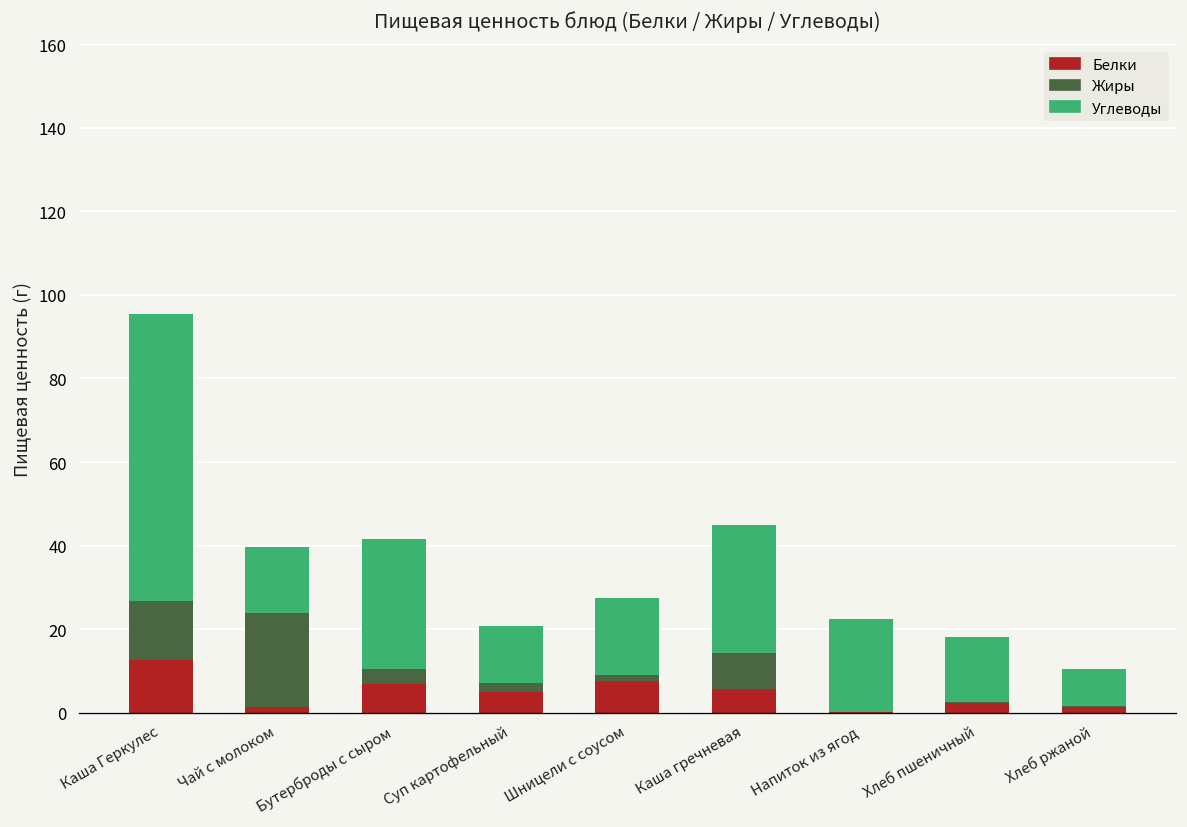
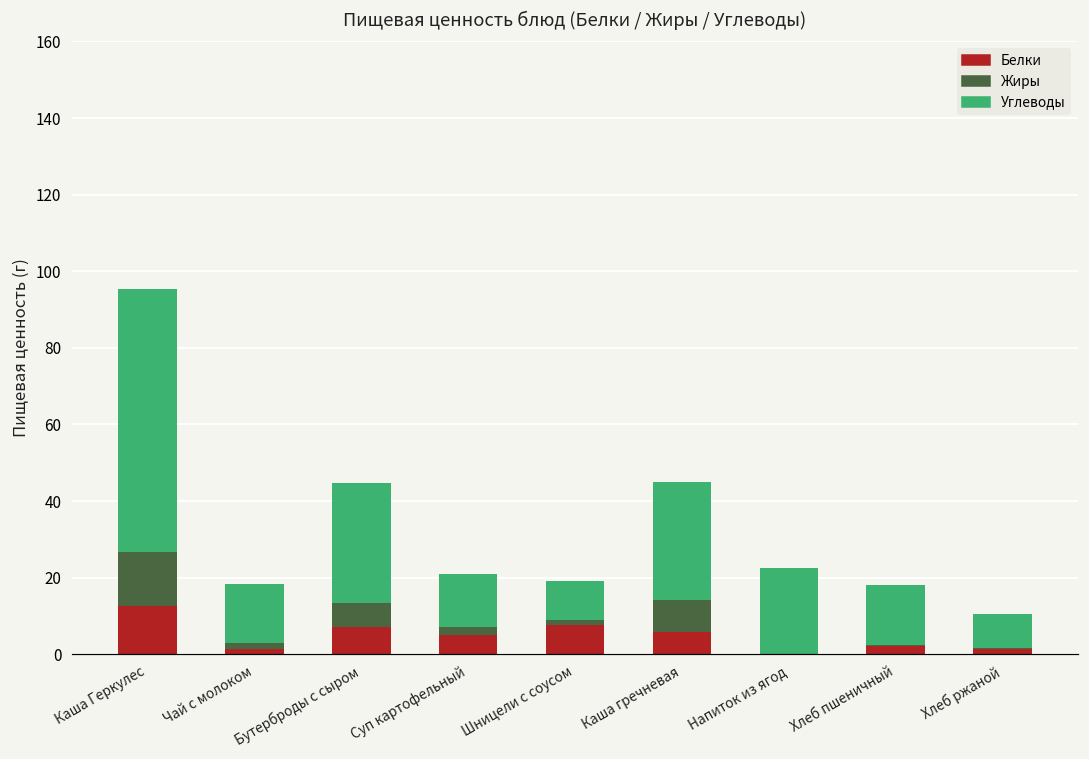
Жиры, Чай с молоком: 23 -> 1
Жиры, Бутерброды с сыром: 3 -> 6
Углеводы, Шницели с соусом: 19 -> 10
